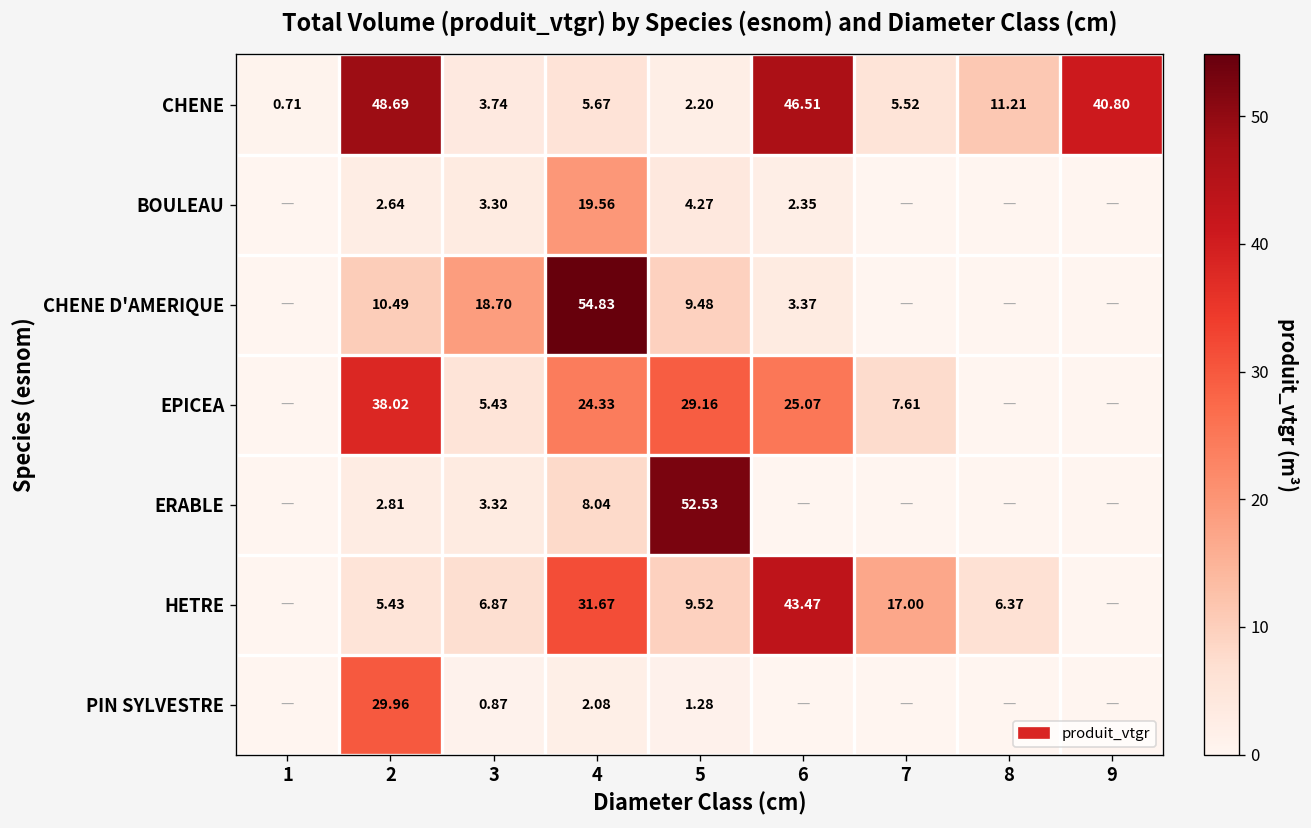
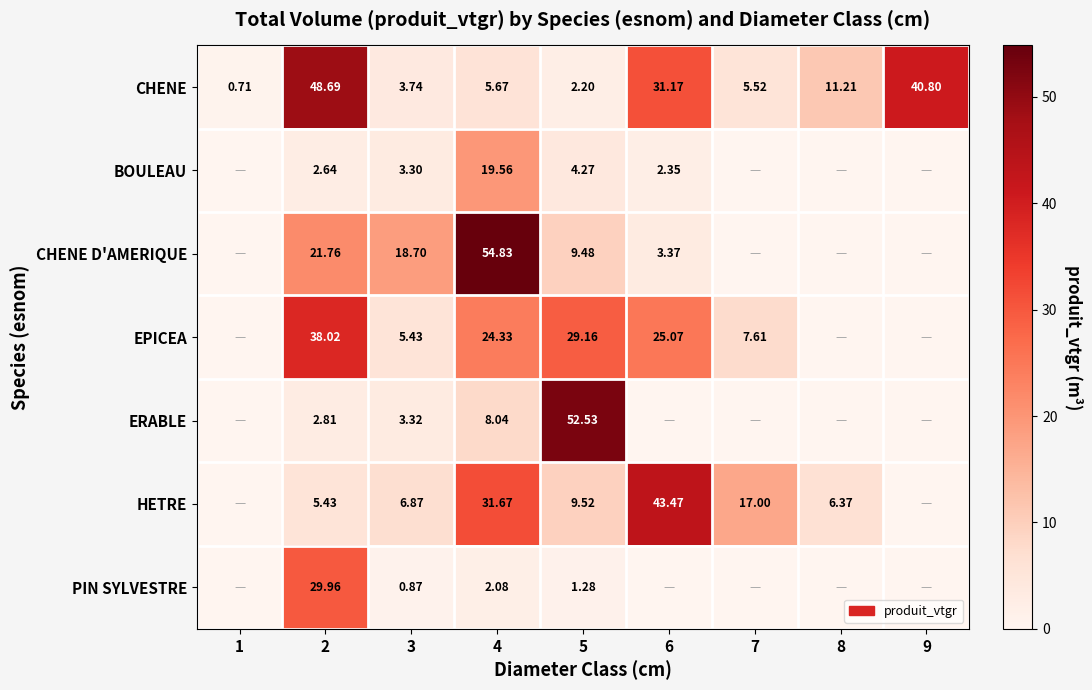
CHENE, 6: 46.51 -> 31.17
CHENE D'AMERIQUE, 2: 10.49 -> 21.76
